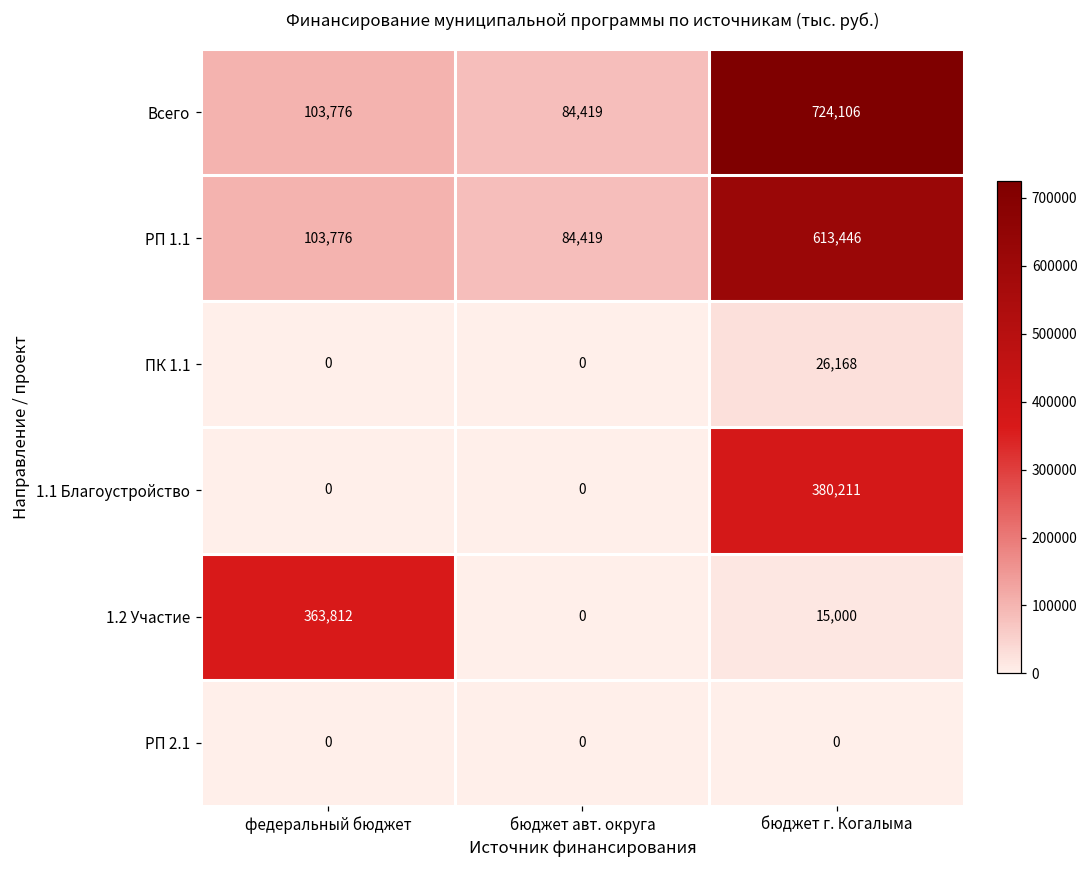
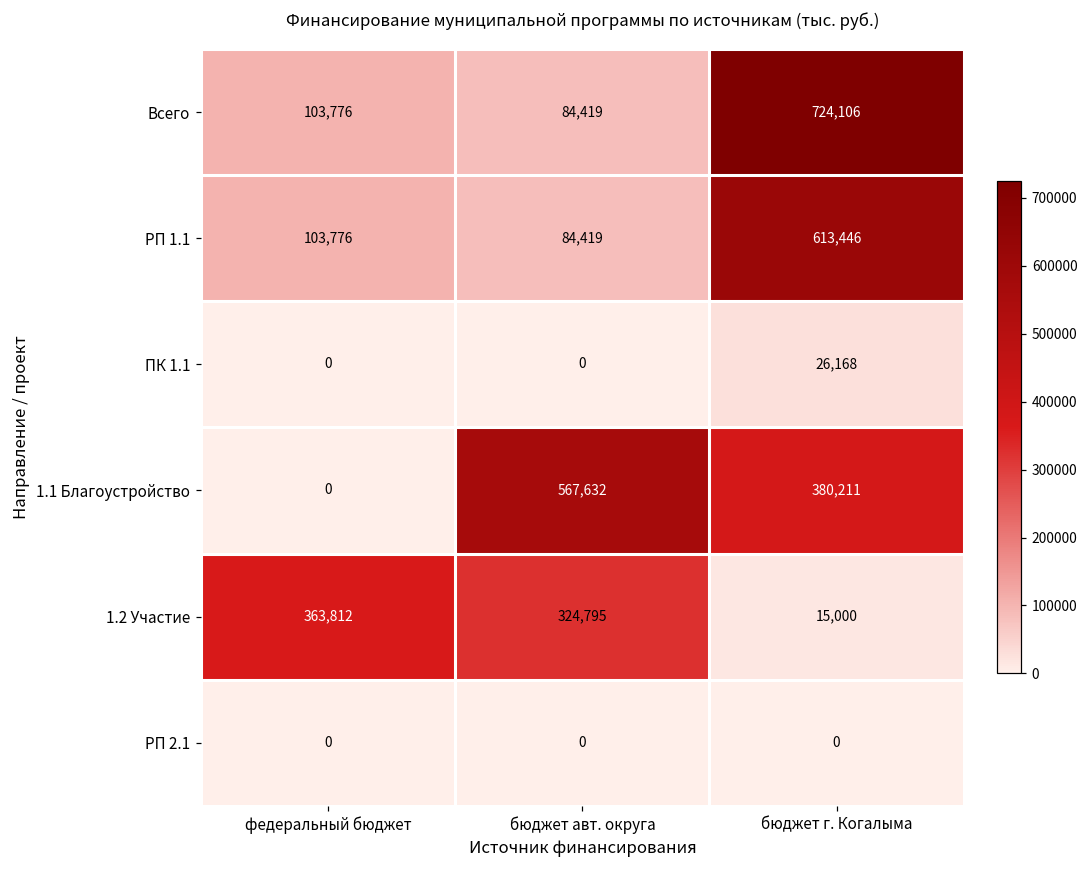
1.1 Благоустройство, бюджет авт. округа: 0 -> 567,632
1.2 Участие, бюджет авт. округа: 0 -> 324,795
